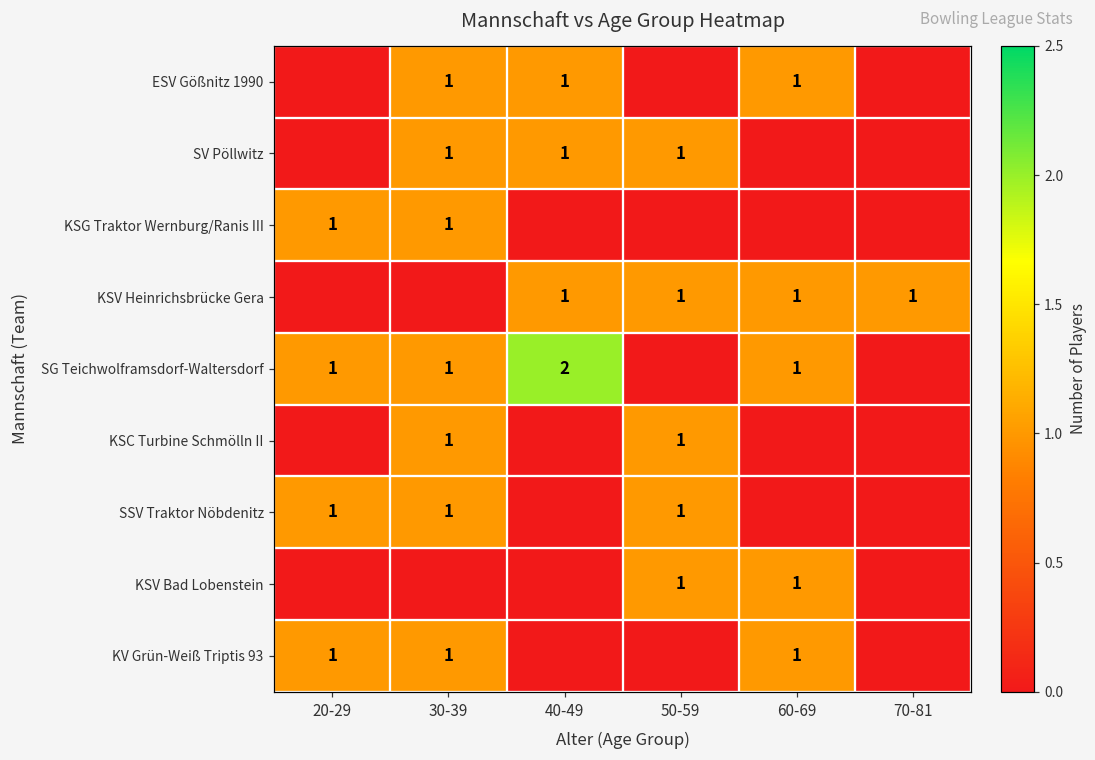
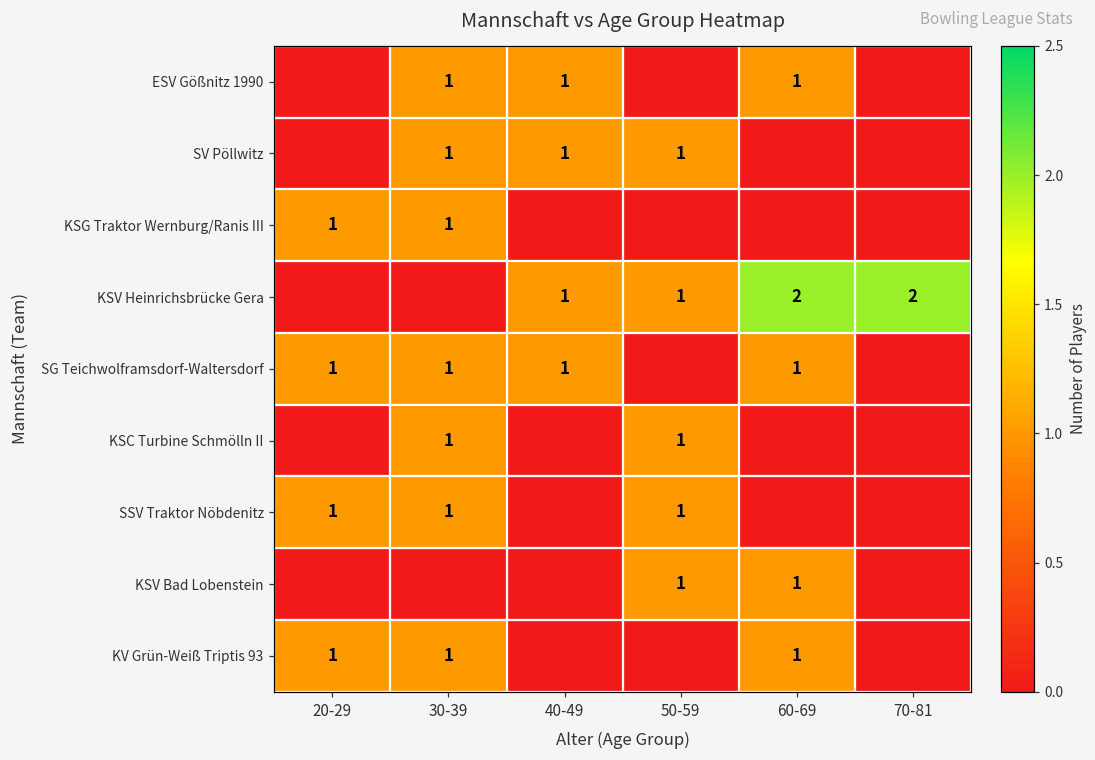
KSV Heinrichsbrücke Gera, 60-69: 1 -> 2
KSV Heinrichsbrücke Gera, 70-81: 1 -> 2
SG Teichwolframsdorf-Waltersdorf, 40-49: 2 -> 1
